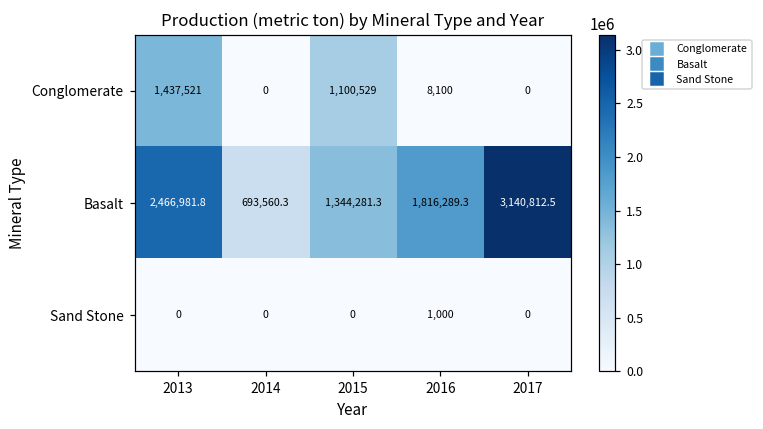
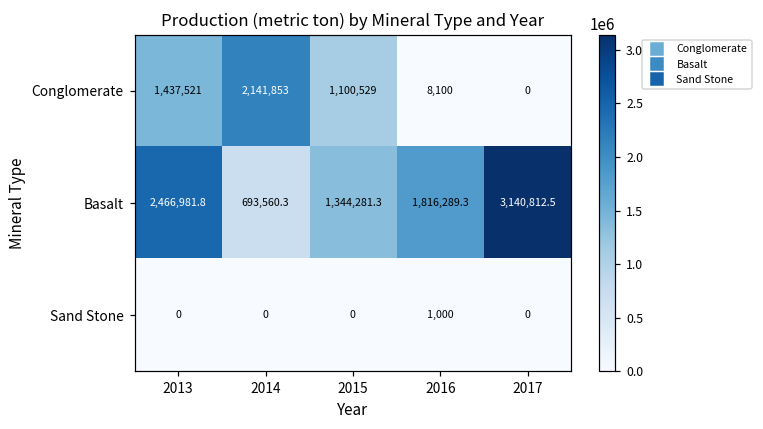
Conglomerate, 2014: 0 -> 2,141,853
